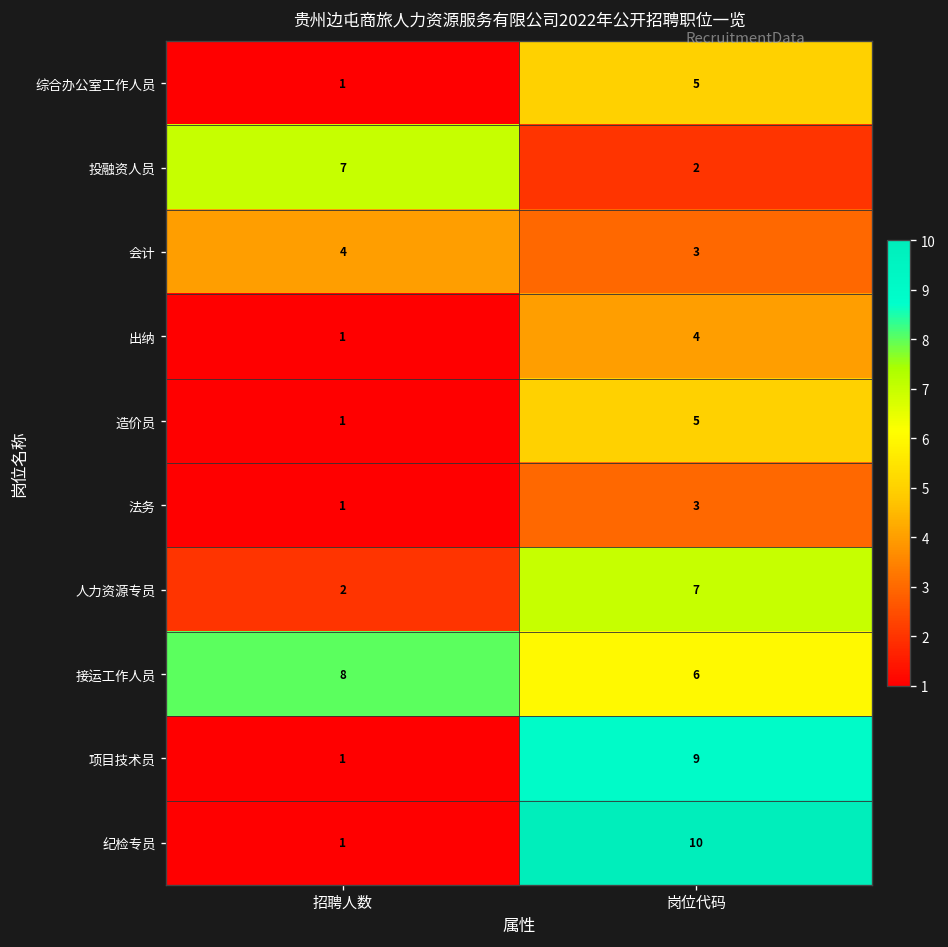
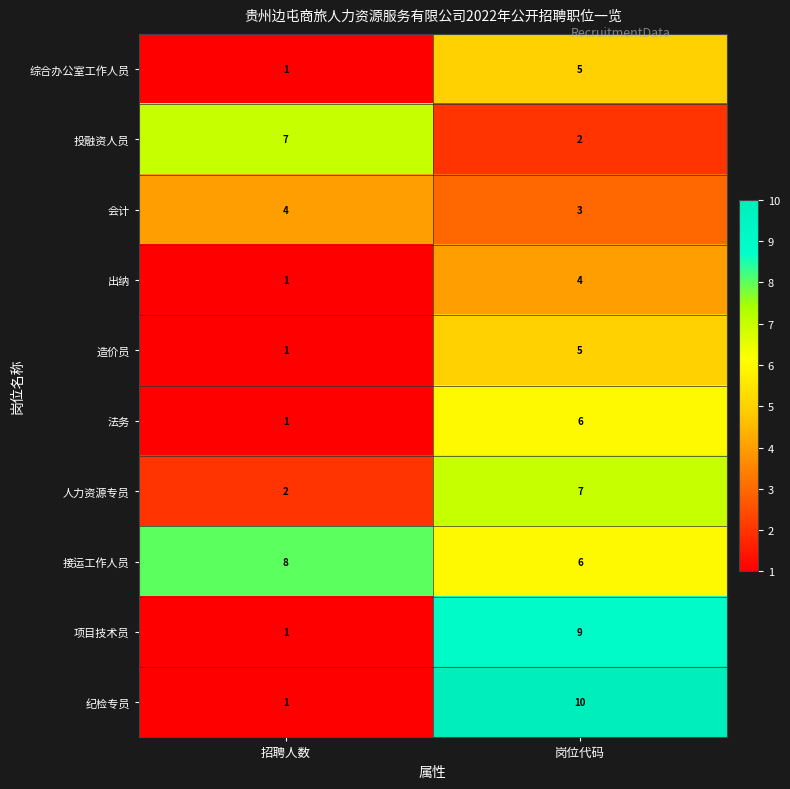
法务, 岗位代码: 3 -> 6
